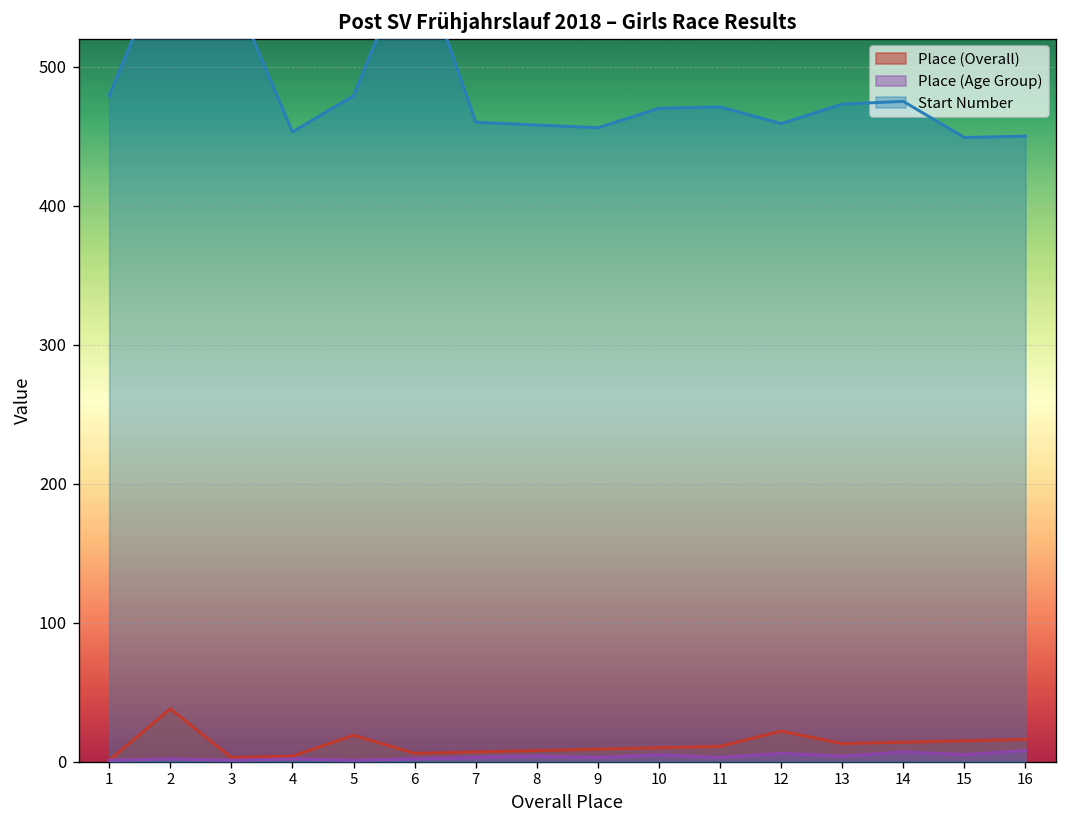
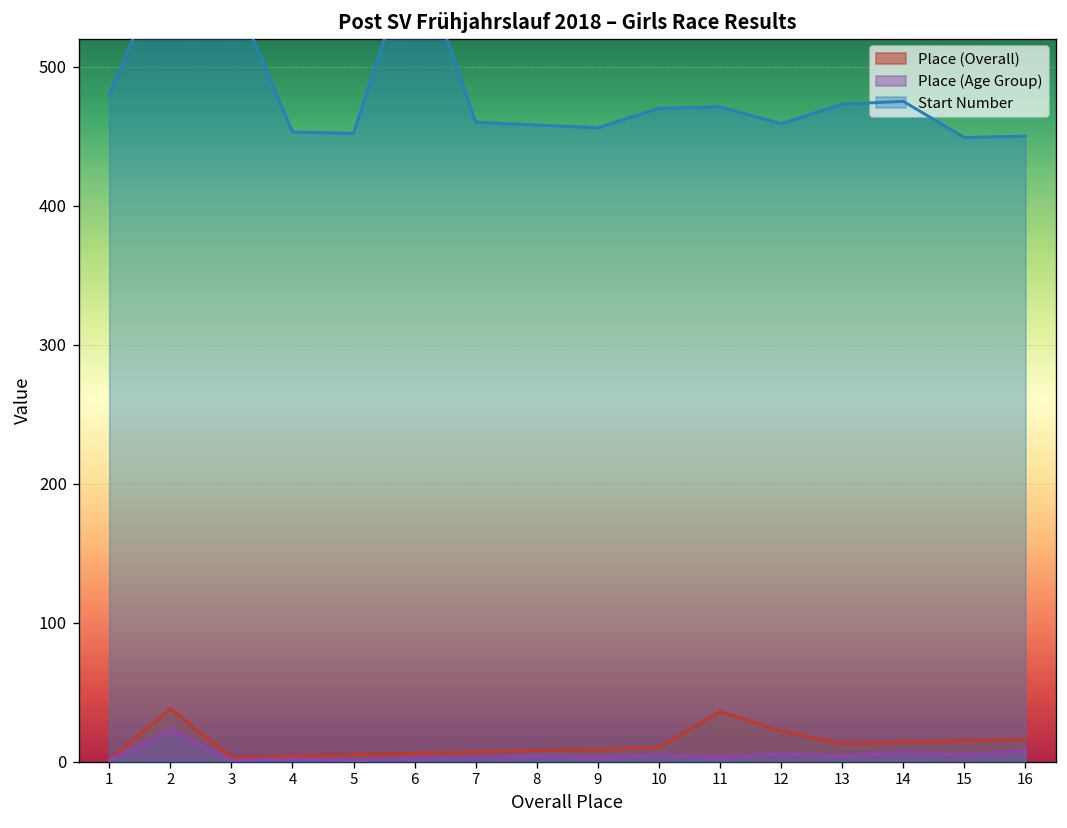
Place (Age Group), 2: 2 -> 23
Place (Overall), 5: 19 -> 5
Start Number, 5: 479 -> 452
Place (Overall), 11: 11 -> 36
